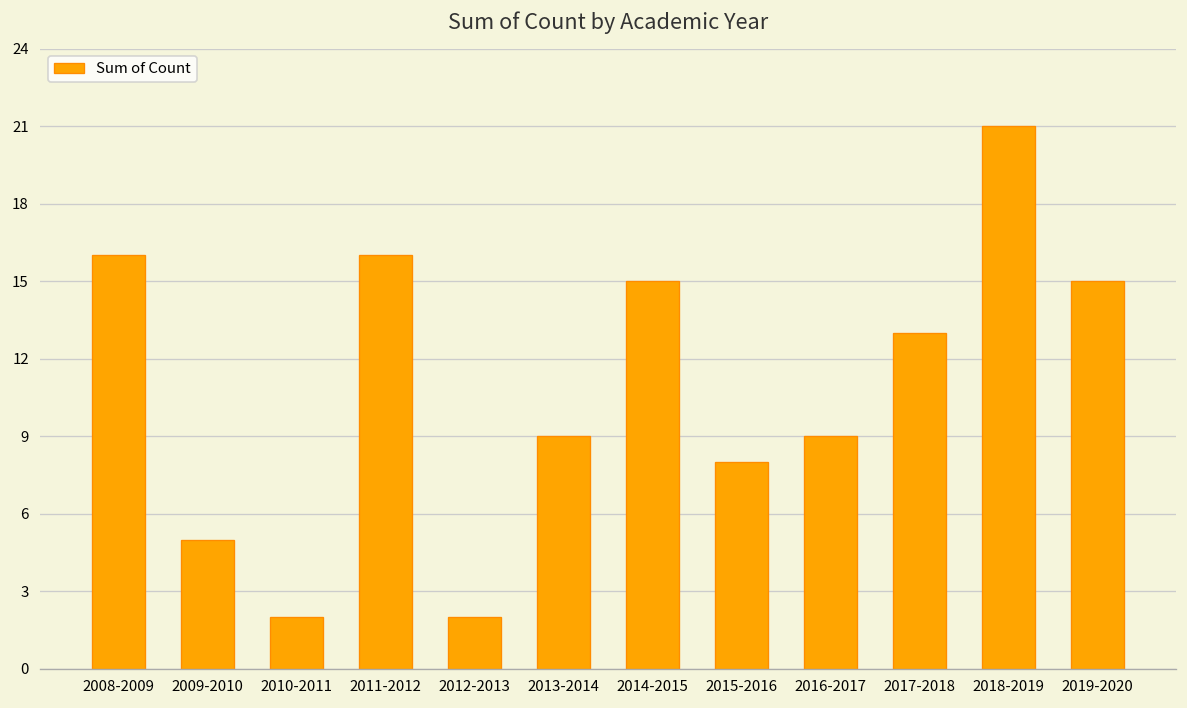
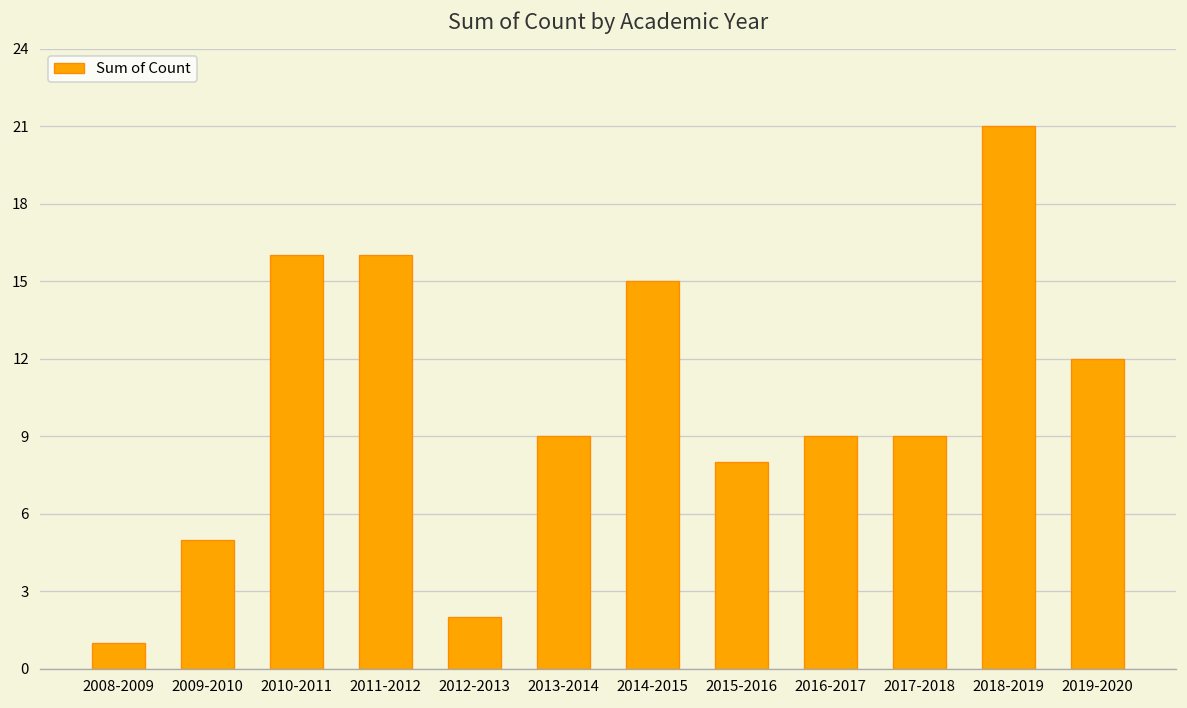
2008-2009: 16 -> 1
2010-2011: 2 -> 16
2017-2018: 13 -> 9
2019-2020: 15 -> 12
